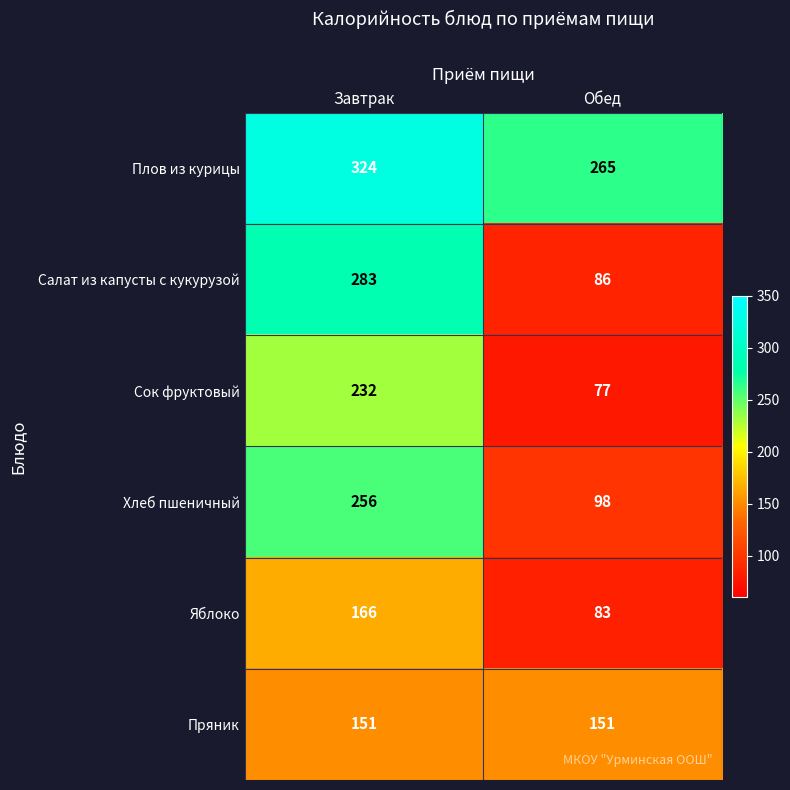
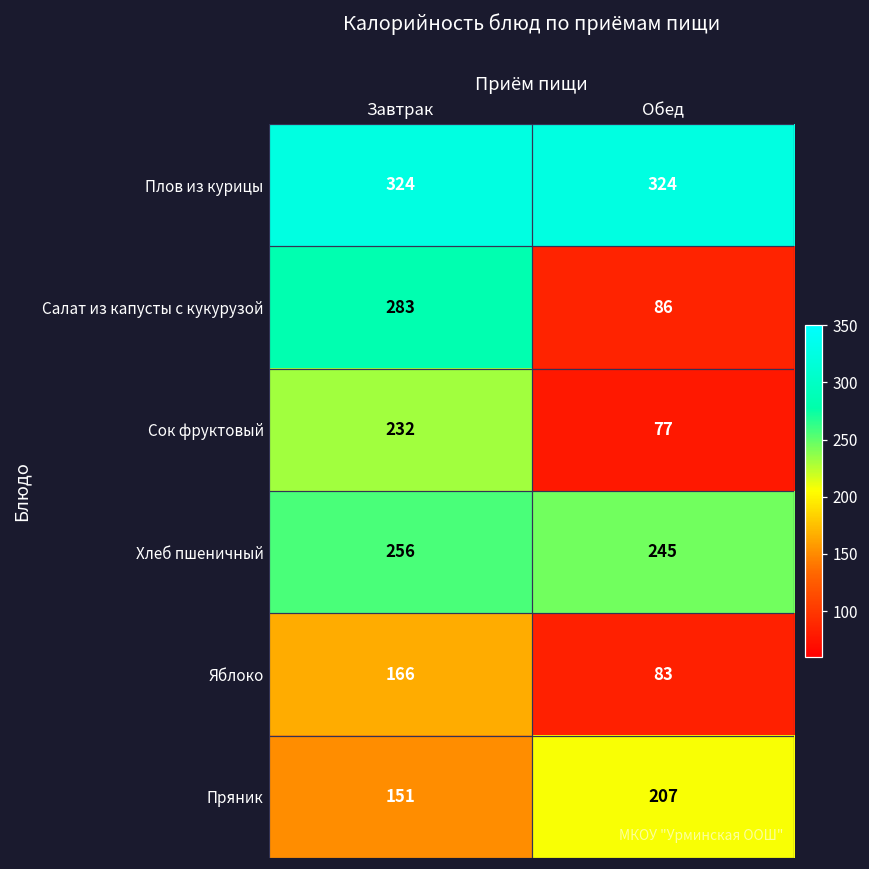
Плов из курицы, Обед: 265 -> 324
Хлеб пшеничный, Обед: 98 -> 245
Пряник, Обед: 151 -> 207
